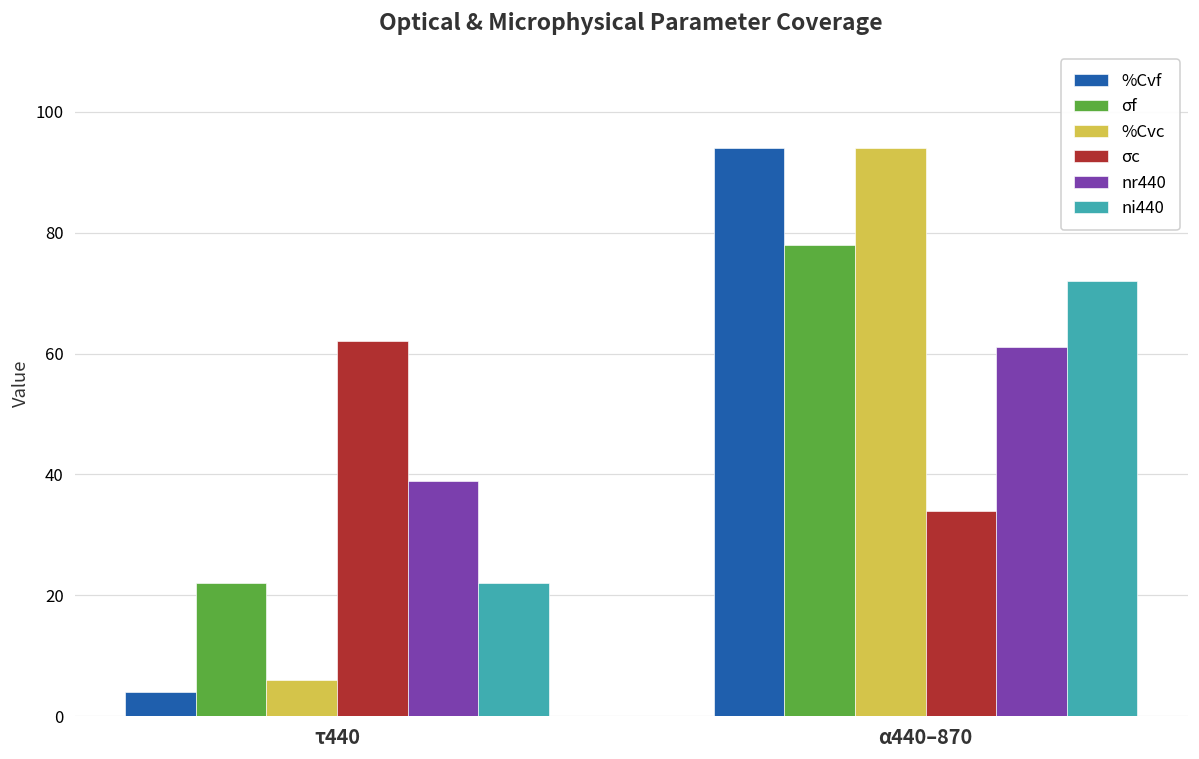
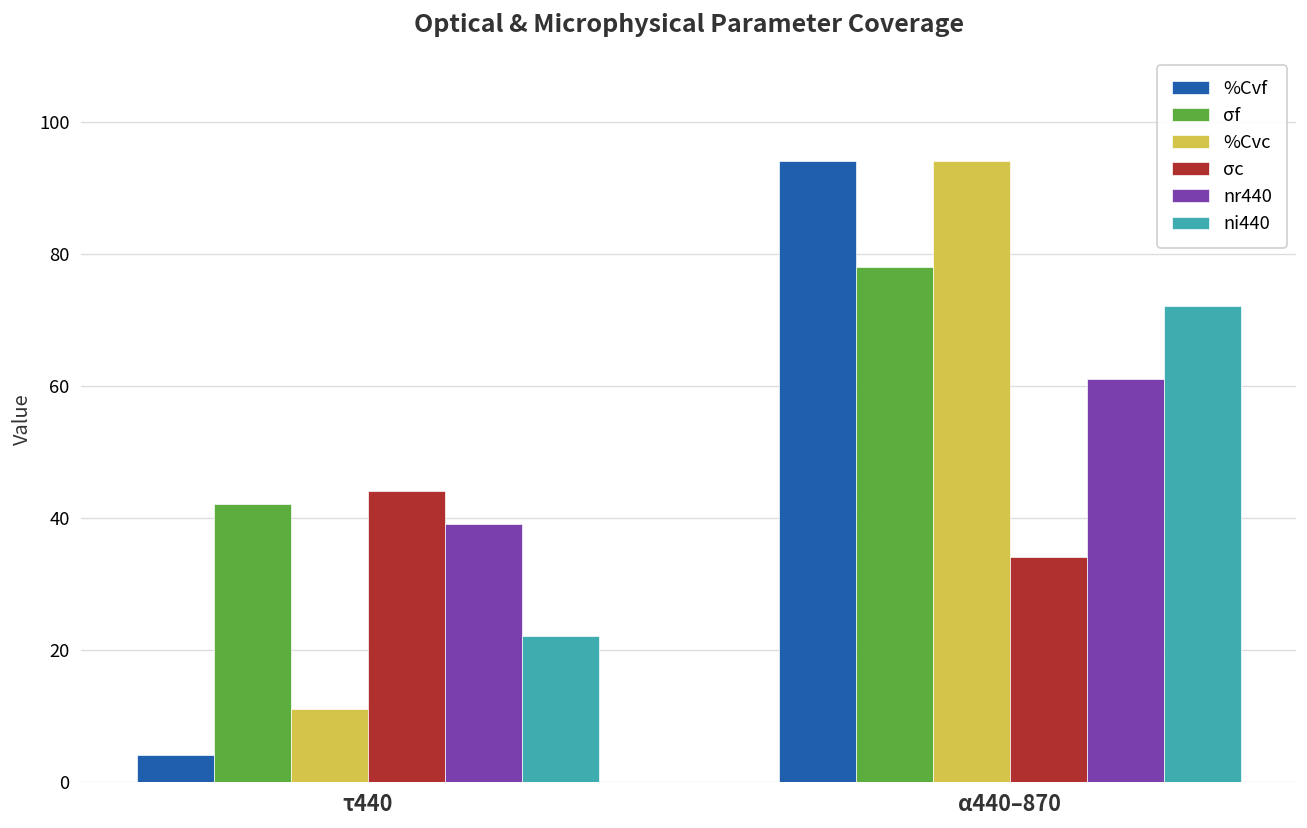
σf, τ440: 22 -> 42
%Cvc, τ440: 6 -> 11
σc, τ440: 62 -> 44
